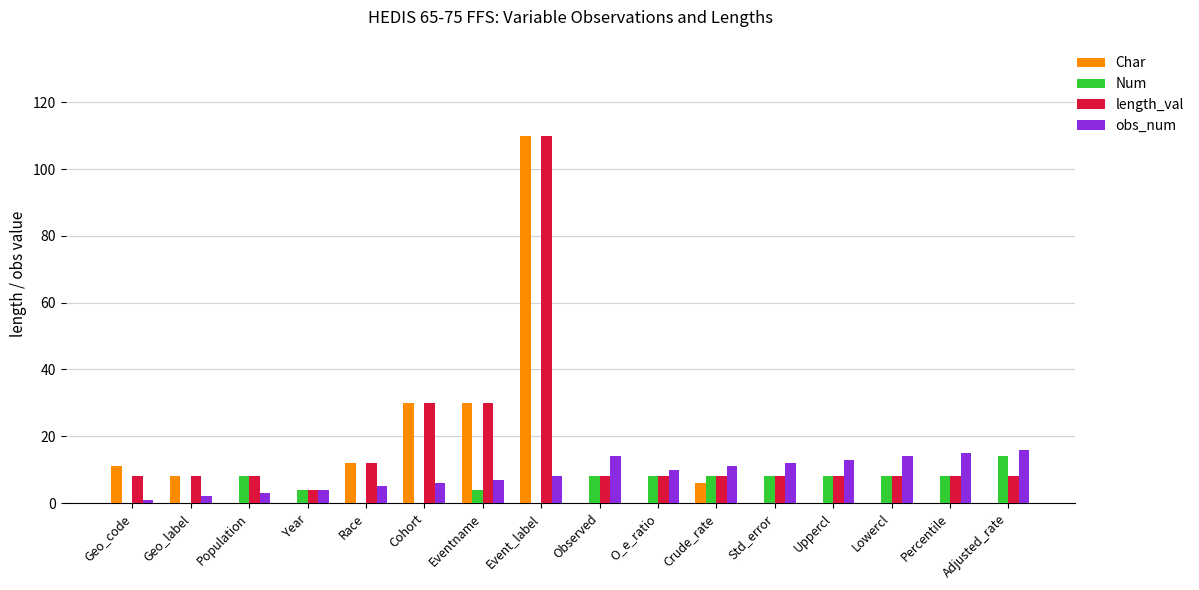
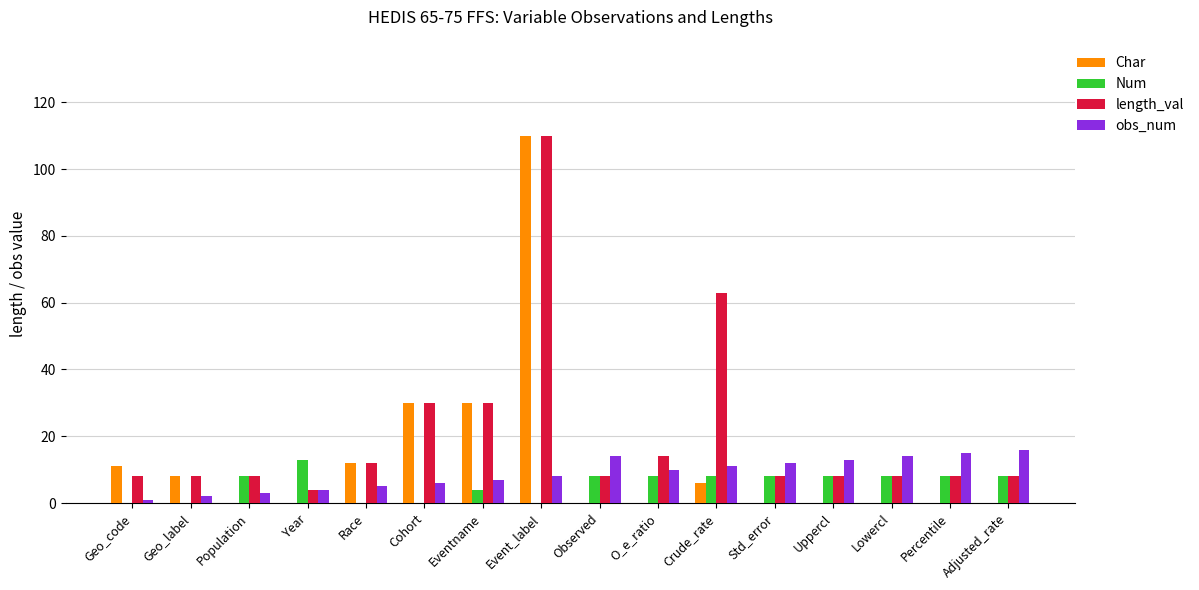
Num, Year: 4 -> 13
length_val, O_e_ratio: 8 -> 14
length_val, Crude_rate: 8 -> 63
Num, Adjusted_rate: 14 -> 8
